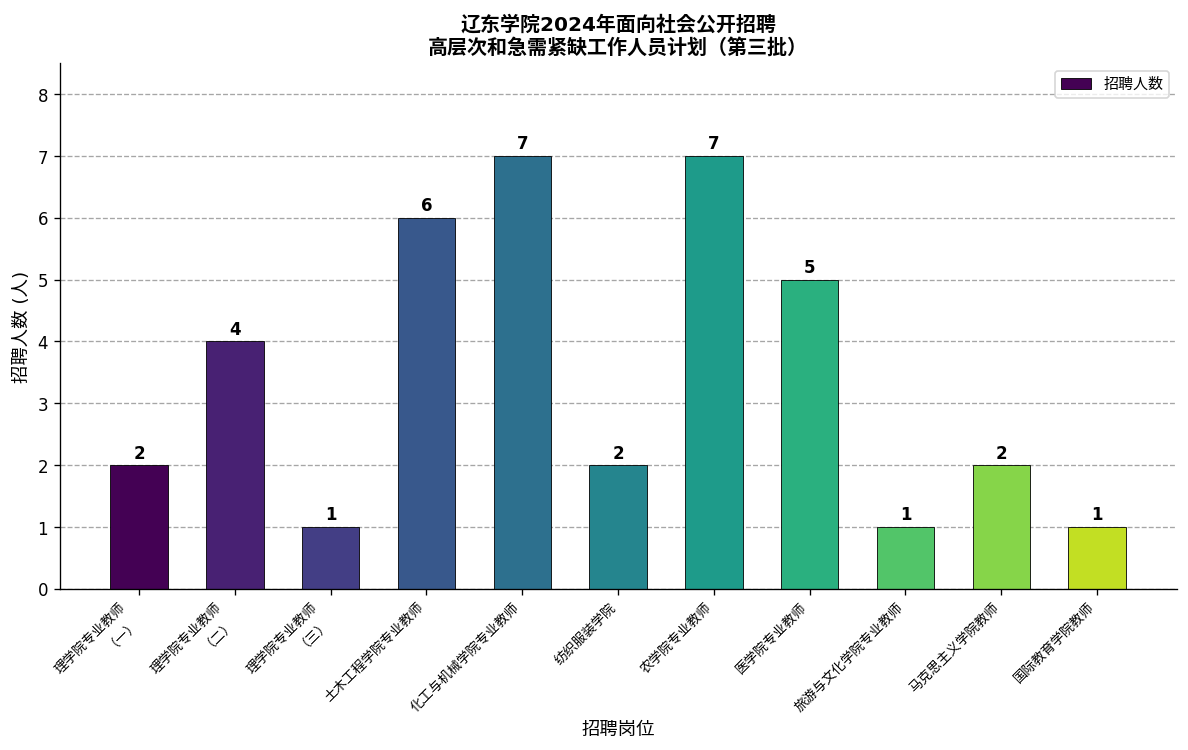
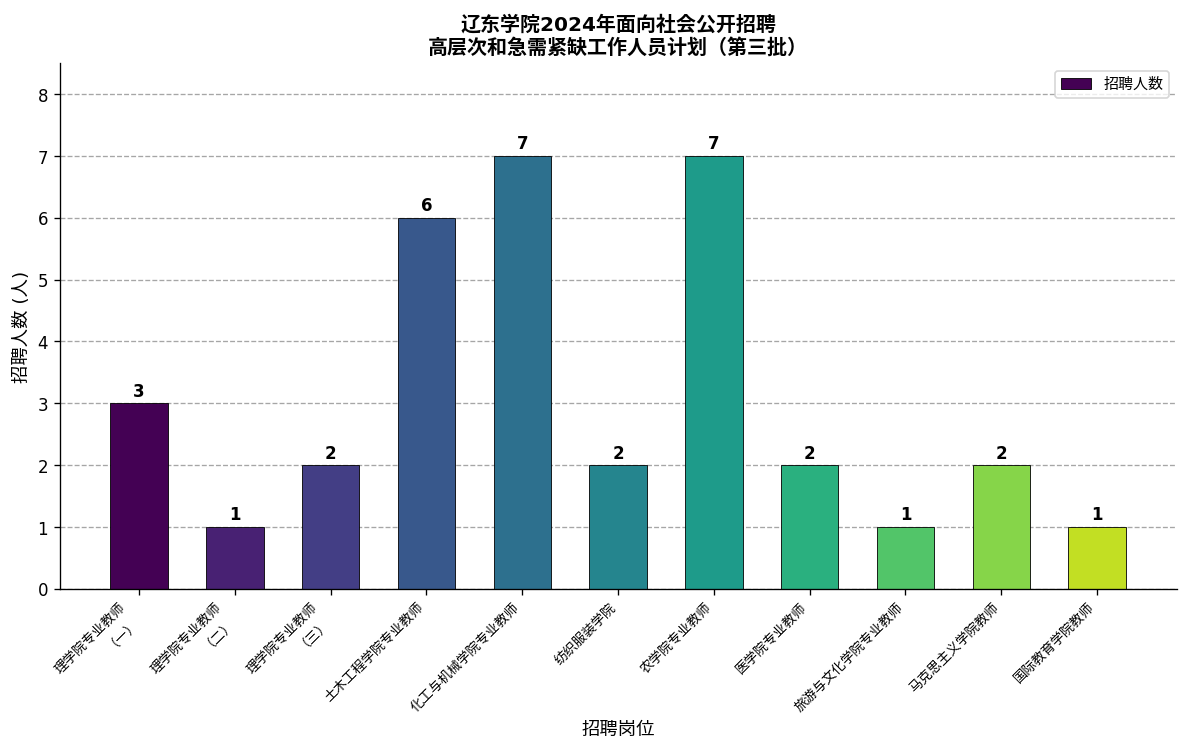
理学院专业教师 （一）: 2 -> 3
理学院专业教师 （二）: 4 -> 1
理学院专业教师 （三）: 1 -> 2
医学院专业教师: 5 -> 2
